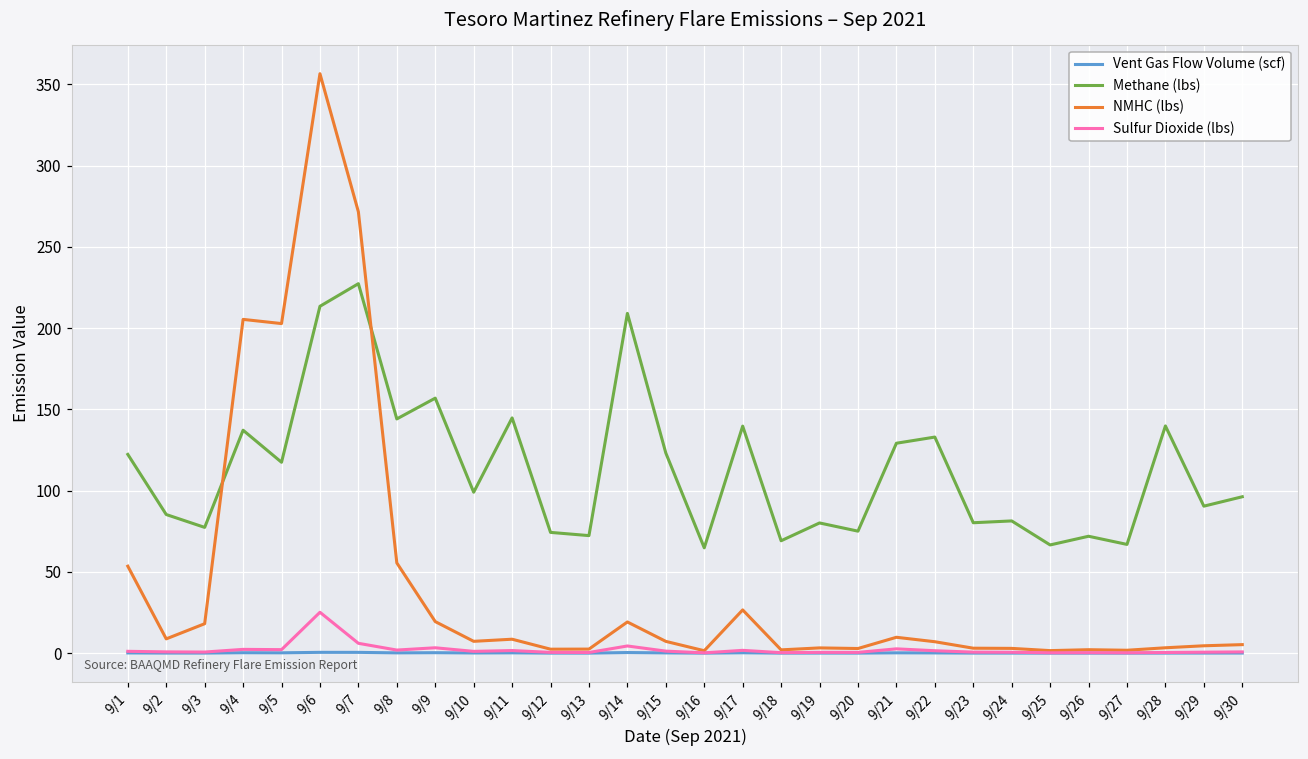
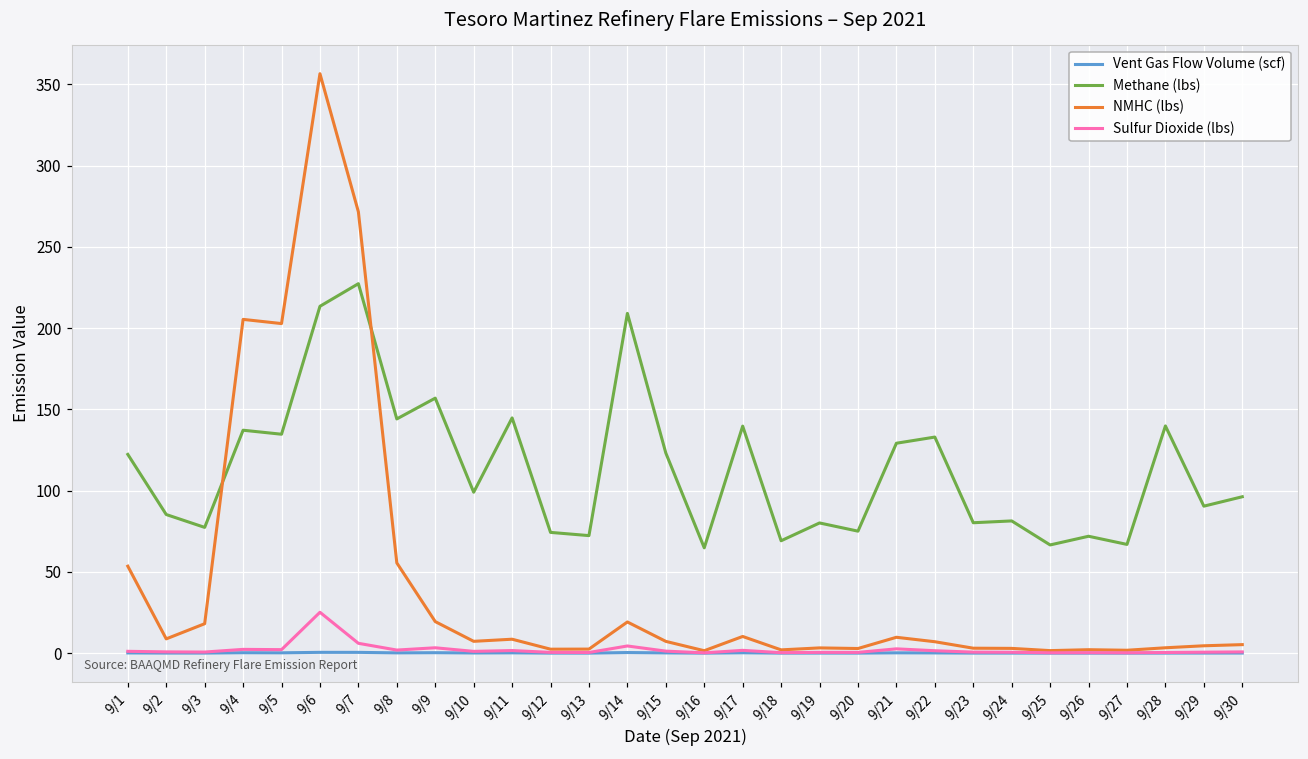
Methane (lbs), 9/5: 117 -> 135
NMHC (lbs), 9/17: 27 -> 10
